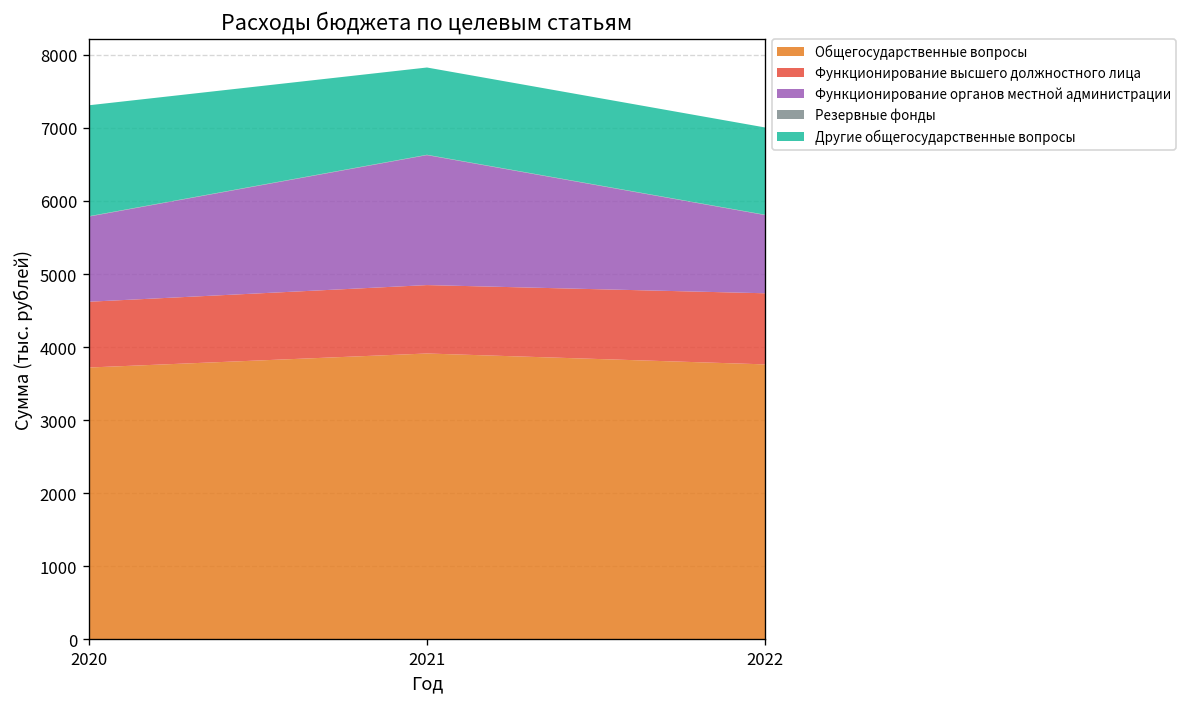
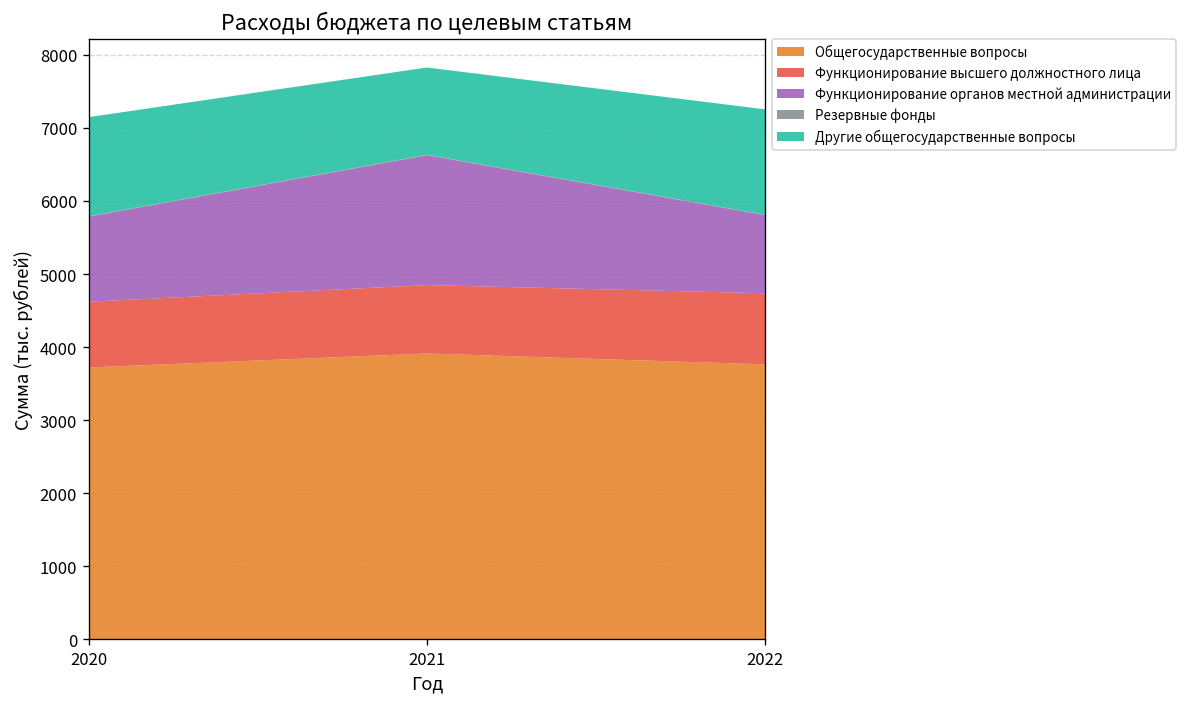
Другие общегосударственные вопросы, 2020: 1500 -> 1400
Другие общегосударственные вопросы, 2022: 1200 -> 1400
